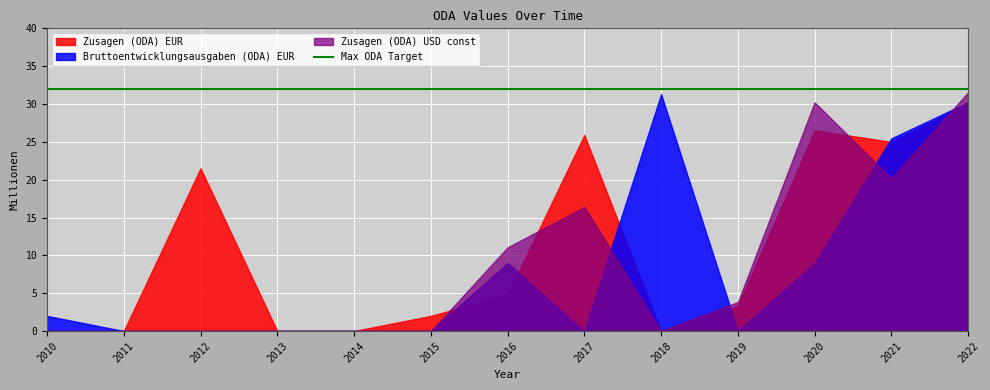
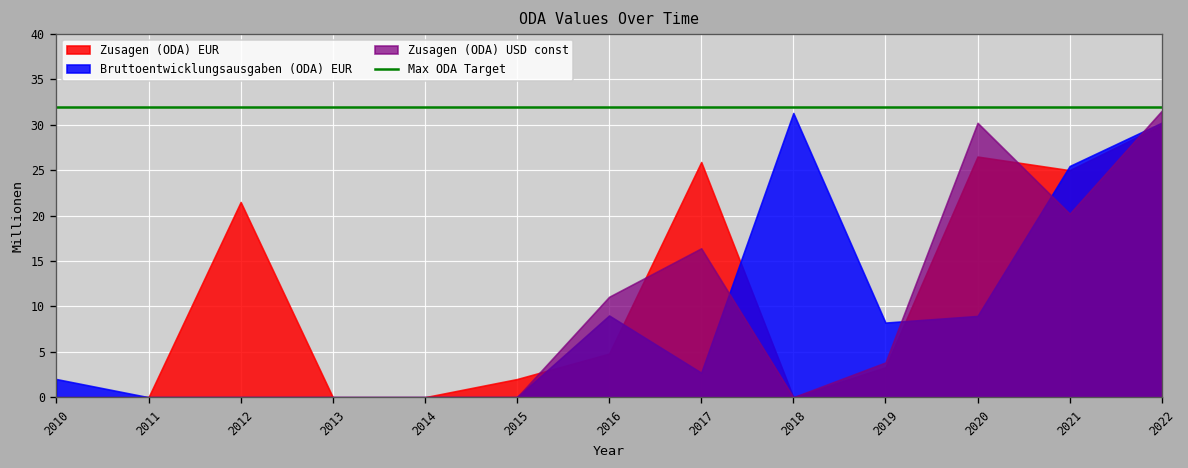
Bruttoentwicklungsausgaben (ODA) EUR, 2017: 0 -> 3
Bruttoentwicklungsausgaben (ODA) EUR, 2019: 0 -> 8
